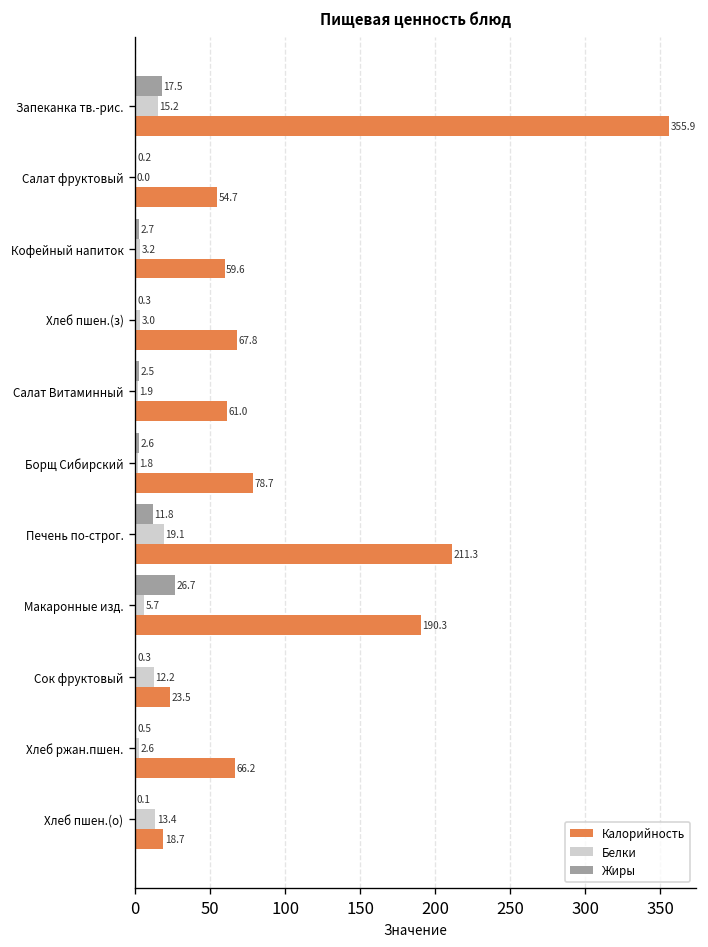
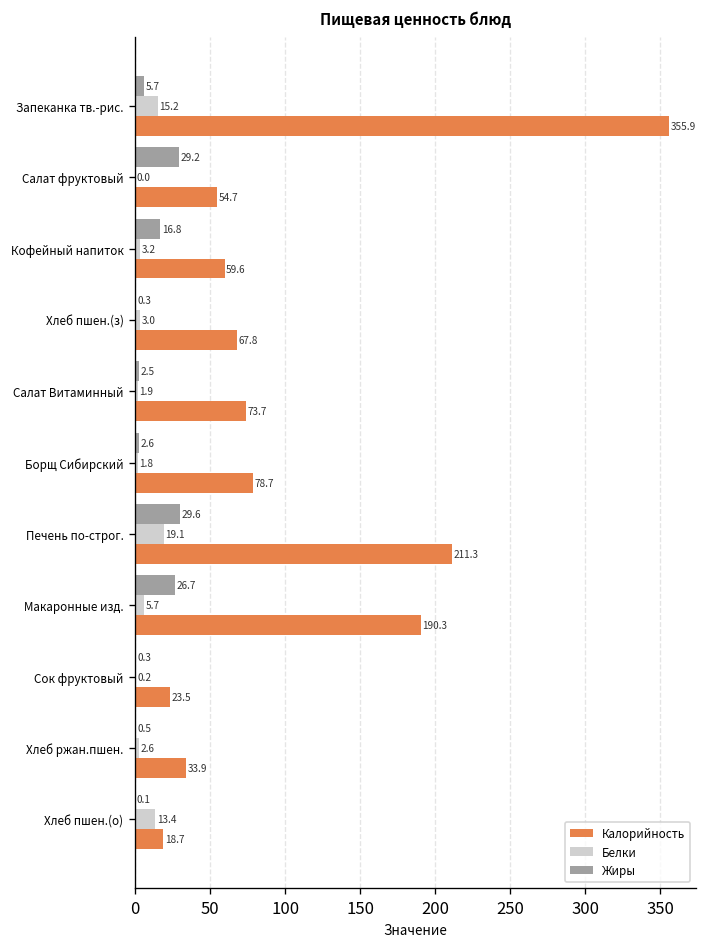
Жиры, Запеканка тв.-рис.: 17.5 -> 5.7
Жиры, Салат фруктовый: 0.2 -> 29.2
Жиры, Кофейный напиток: 2.7 -> 16.8
Калорийность, Салат Витаминный: 61.0 -> 73.7
Жиры, Печень по-строг.: 11.8 -> 29.6
Белки, Сок фруктовый: 12.2 -> 0.2
Калорийность, Хлеб ржан.пшен.: 66.2 -> 33.9
